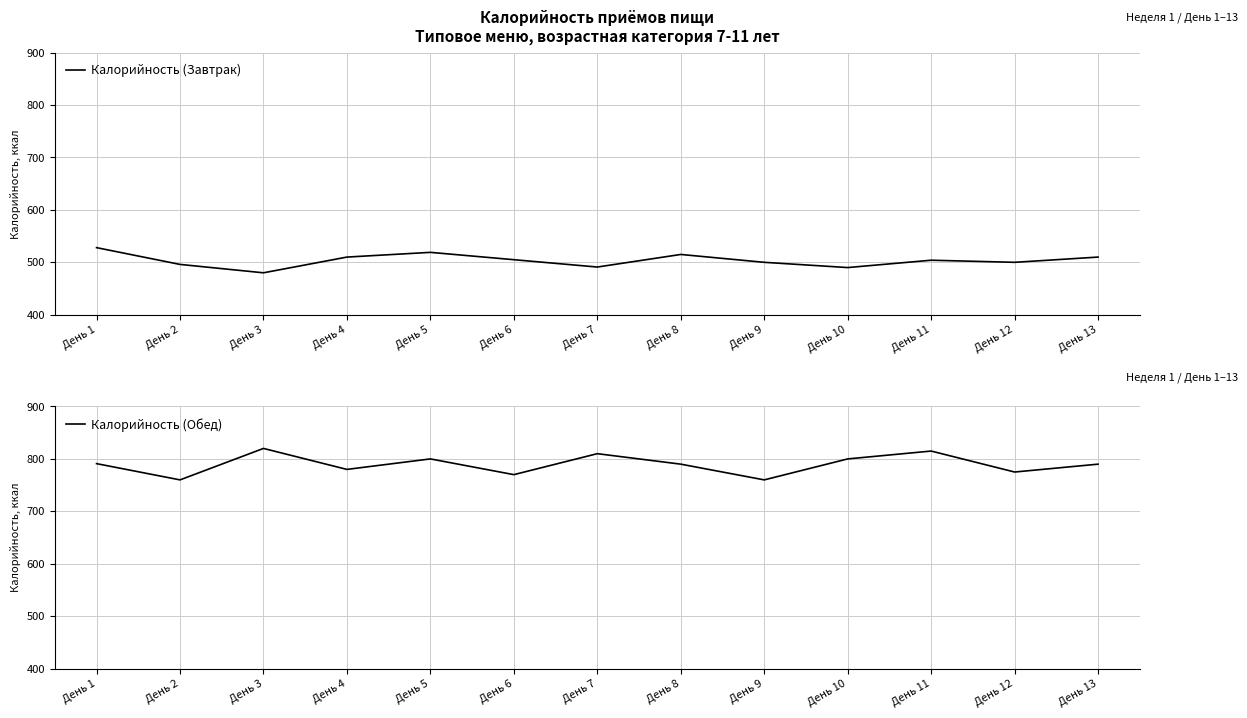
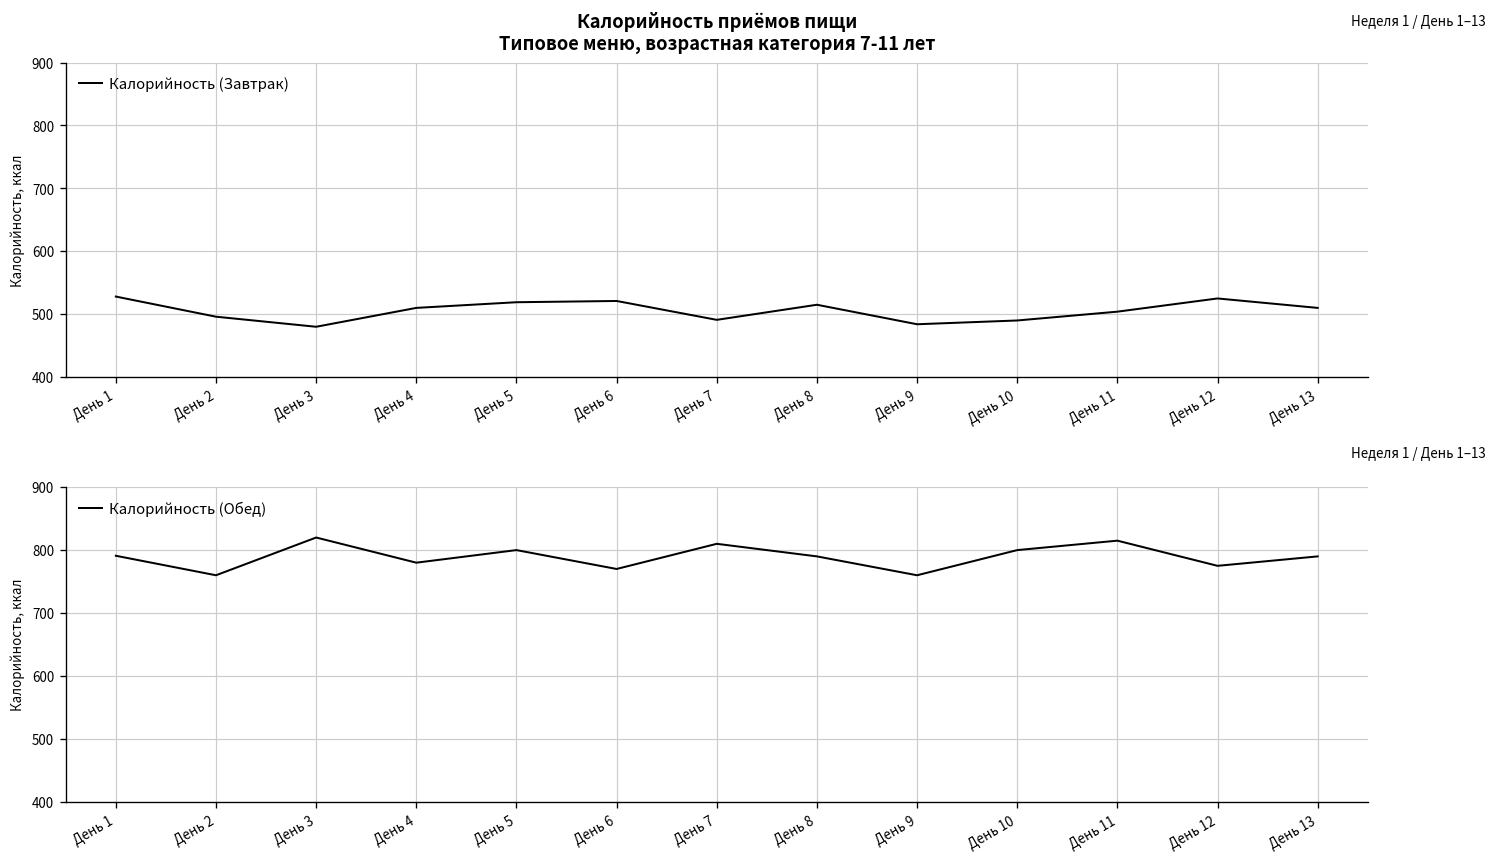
Калорийность приёмов пищи Типовое меню, возрастная категория 7-11 лет, День 6: 510 -> 520
Калорийность приёмов пищи Типовое меню, возрастная категория 7-11 лет, День 9: 500 -> 480
Калорийность приёмов пищи Типовое меню, возрастная категория 7-11 лет, День 12: 500 -> 530
